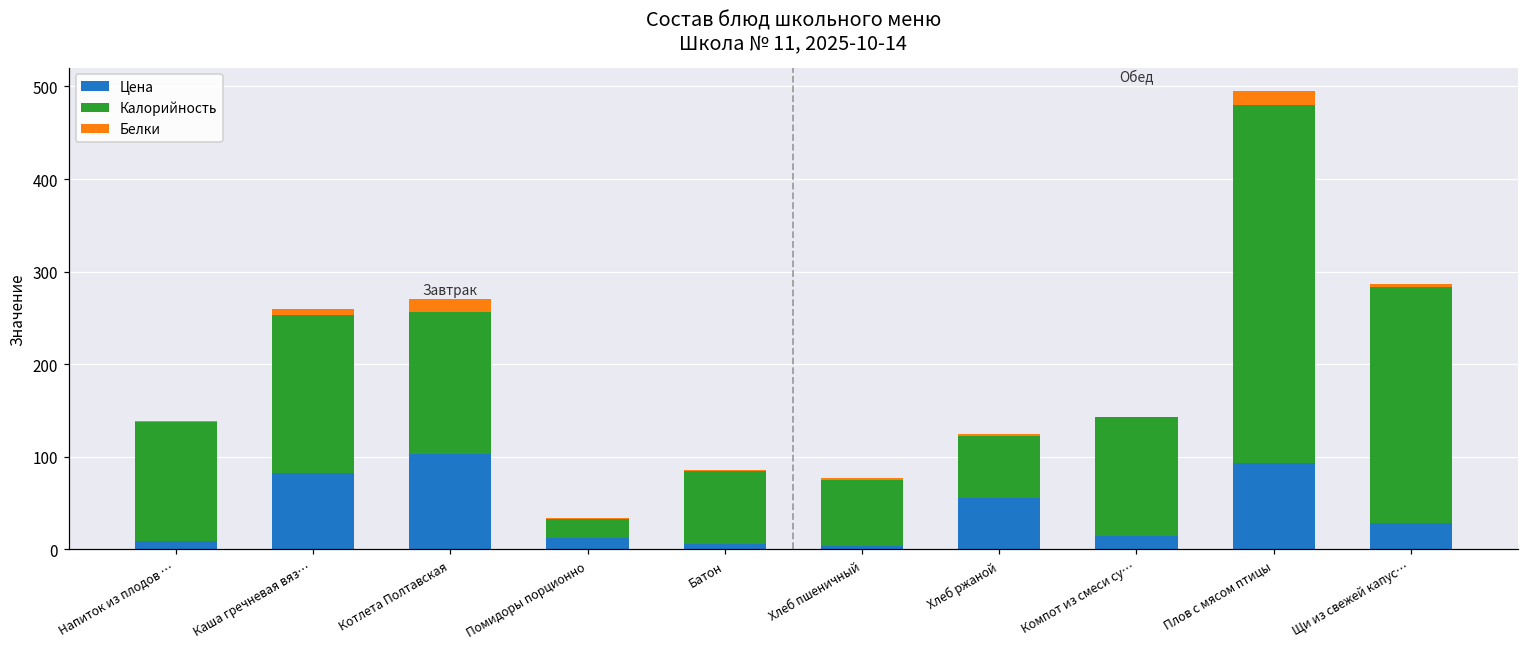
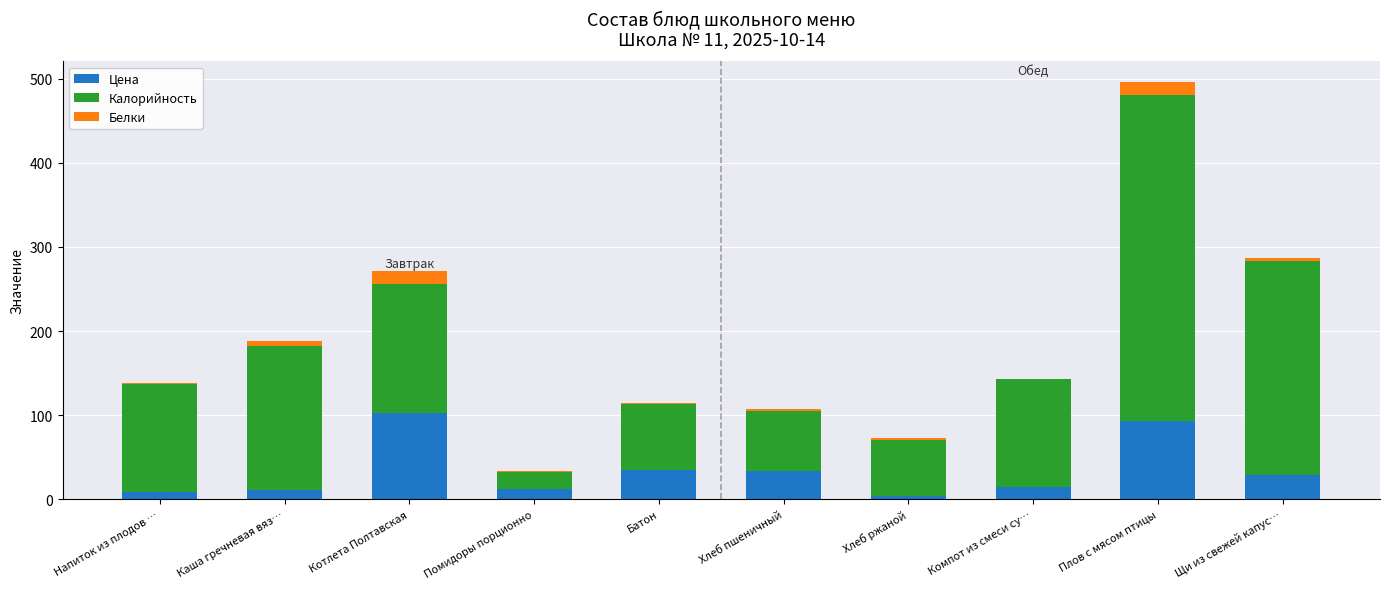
Цена, Каша гречневая вяз…: 80 -> 10
Цена, Батон: 10 -> 40
Цена, Хлеб пшеничный: 0 -> 30
Цена, Хлеб ржаной: 60 -> 0
